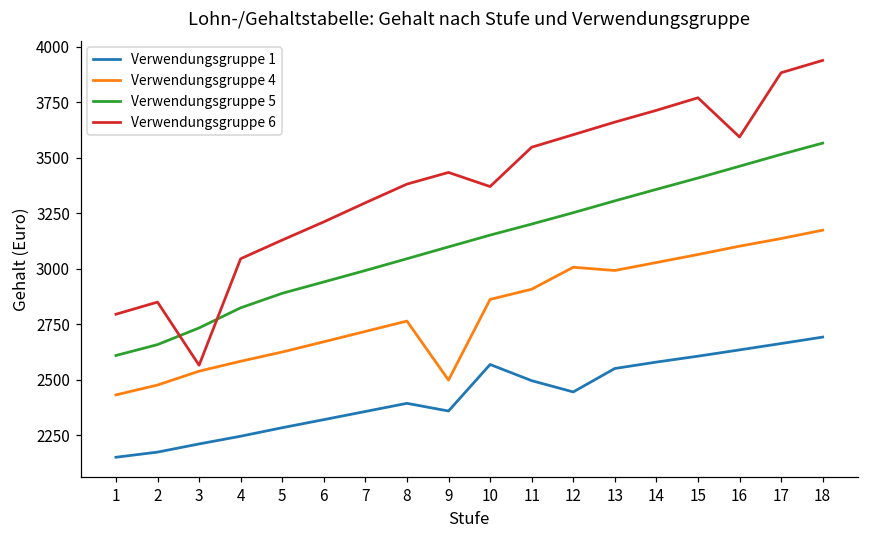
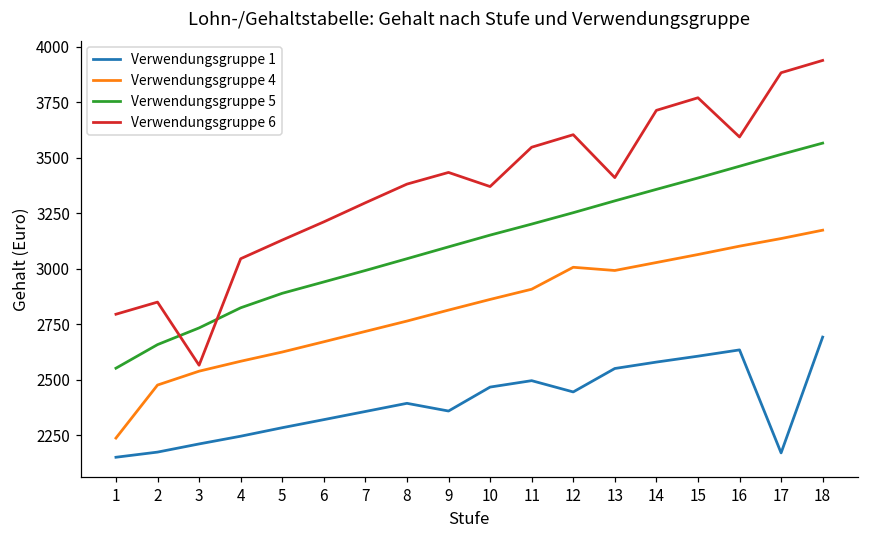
Verwendungsgruppe 4, 1: 2430 -> 2240
Verwendungsgruppe 5, 1: 2610 -> 2550
Verwendungsgruppe 4, 9: 2500 -> 2810
Verwendungsgruppe 1, 10: 2570 -> 2470
Verwendungsgruppe 6, 13: 3660 -> 3410
Verwendungsgruppe 1, 17: 2660 -> 2170
